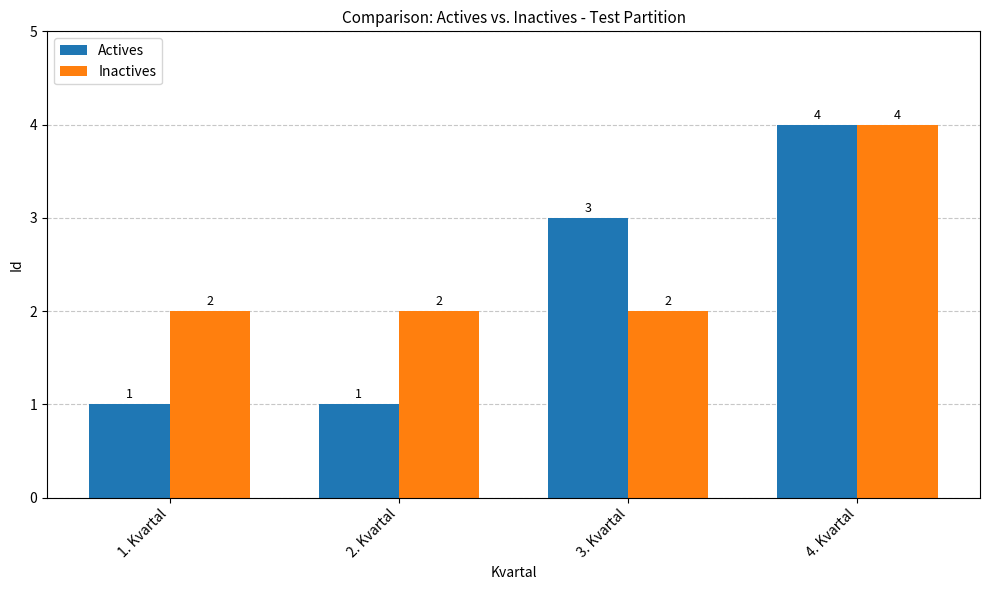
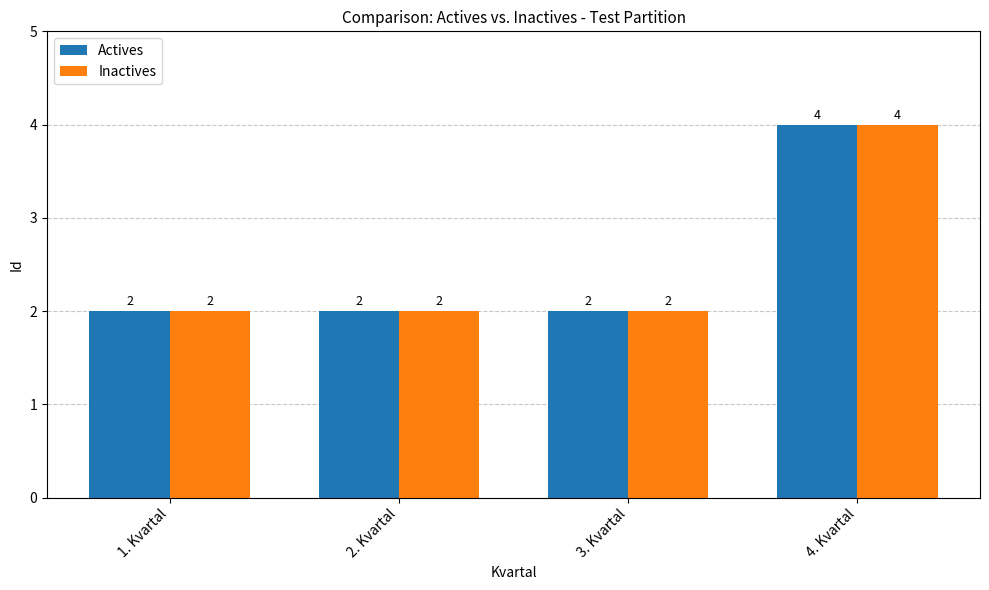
Actives, 1. Kvartal: 1 -> 2
Actives, 2. Kvartal: 1 -> 2
Actives, 3. Kvartal: 3 -> 2
